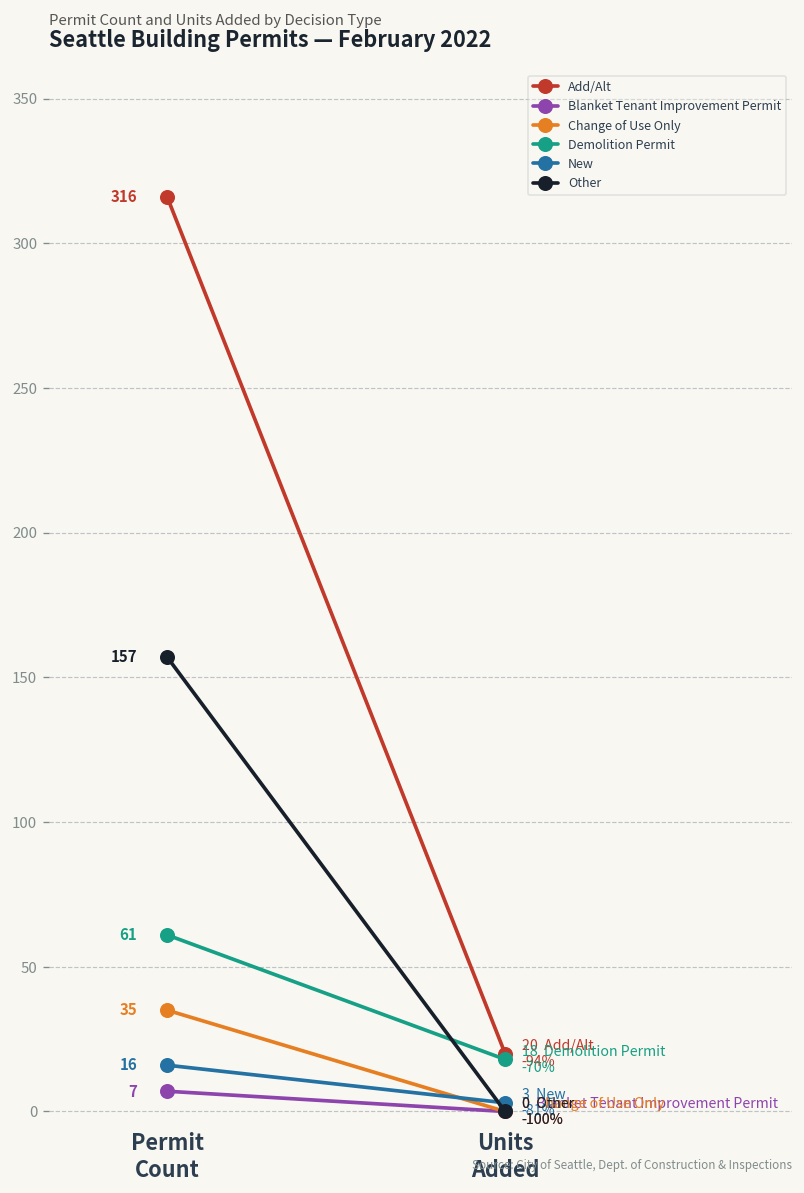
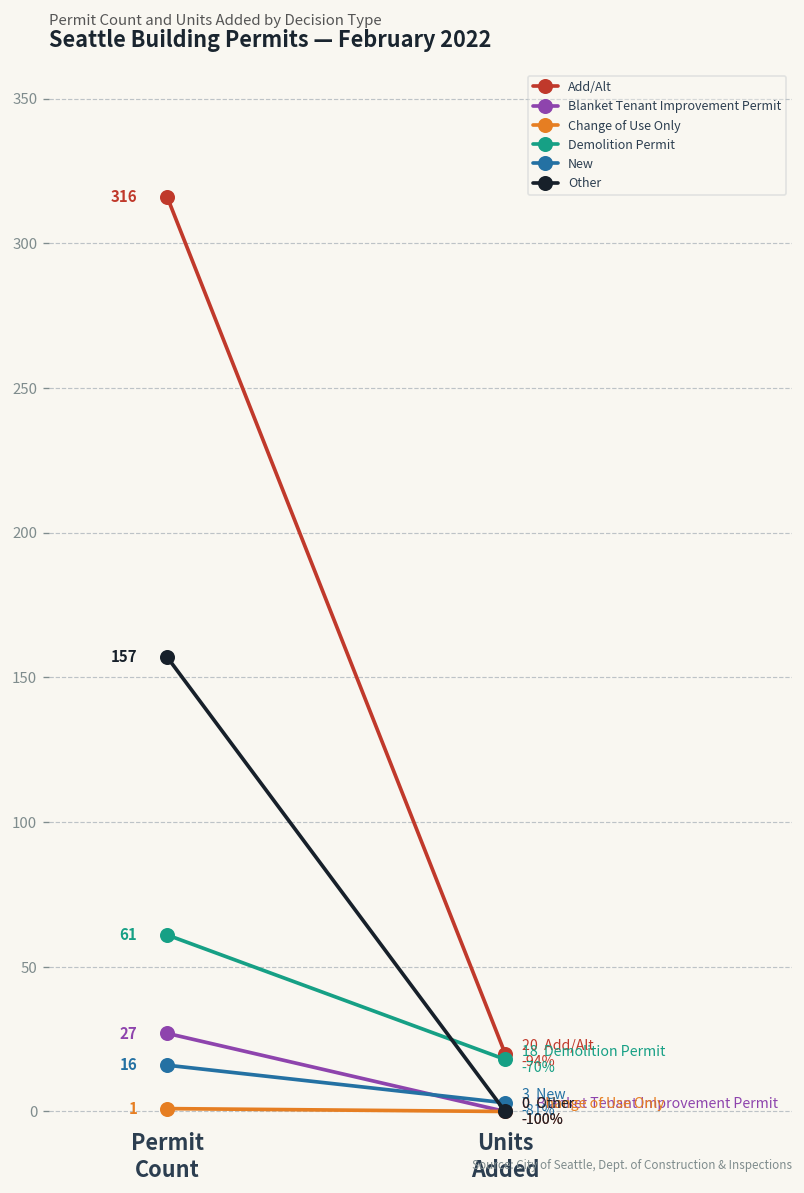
Blanket Tenant Improvement Permit, Permit Count: 7 -> 27
Change of Use Only, Permit Count: 35 -> 1
